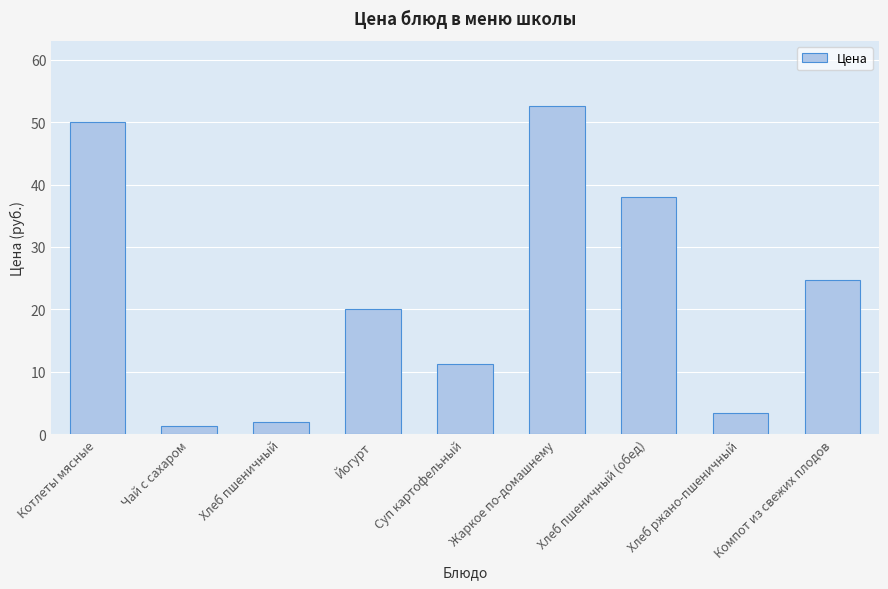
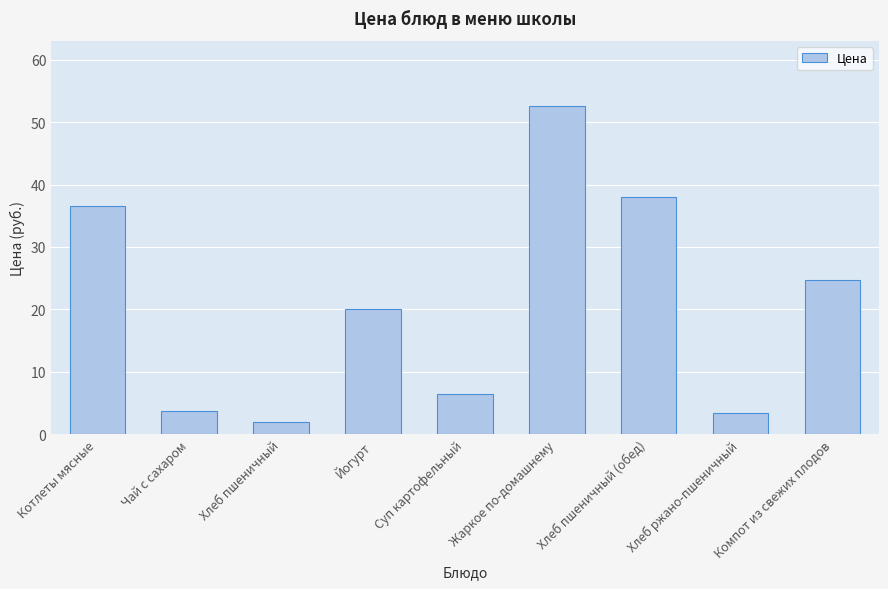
Котлеты мясные: 50 -> 37
Чай с сахаром: 1 -> 4
Суп картофельный: 11 -> 6
